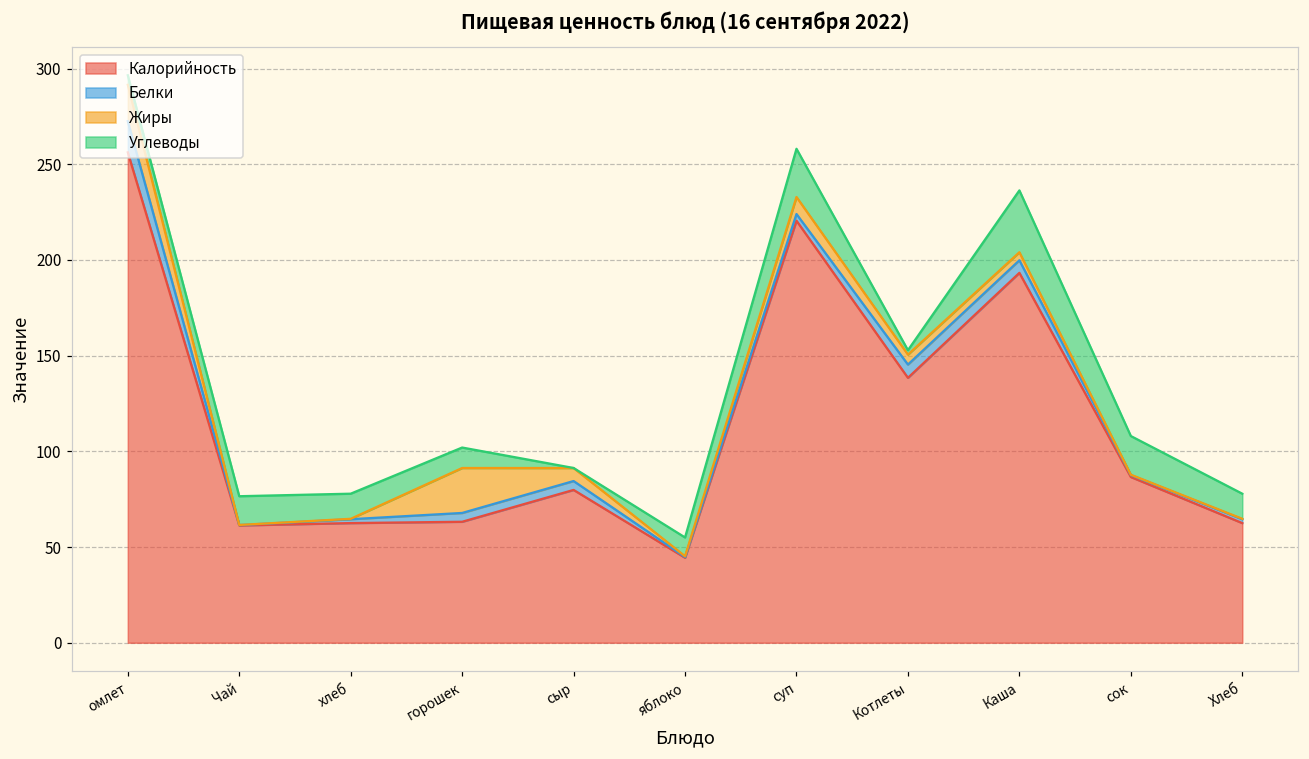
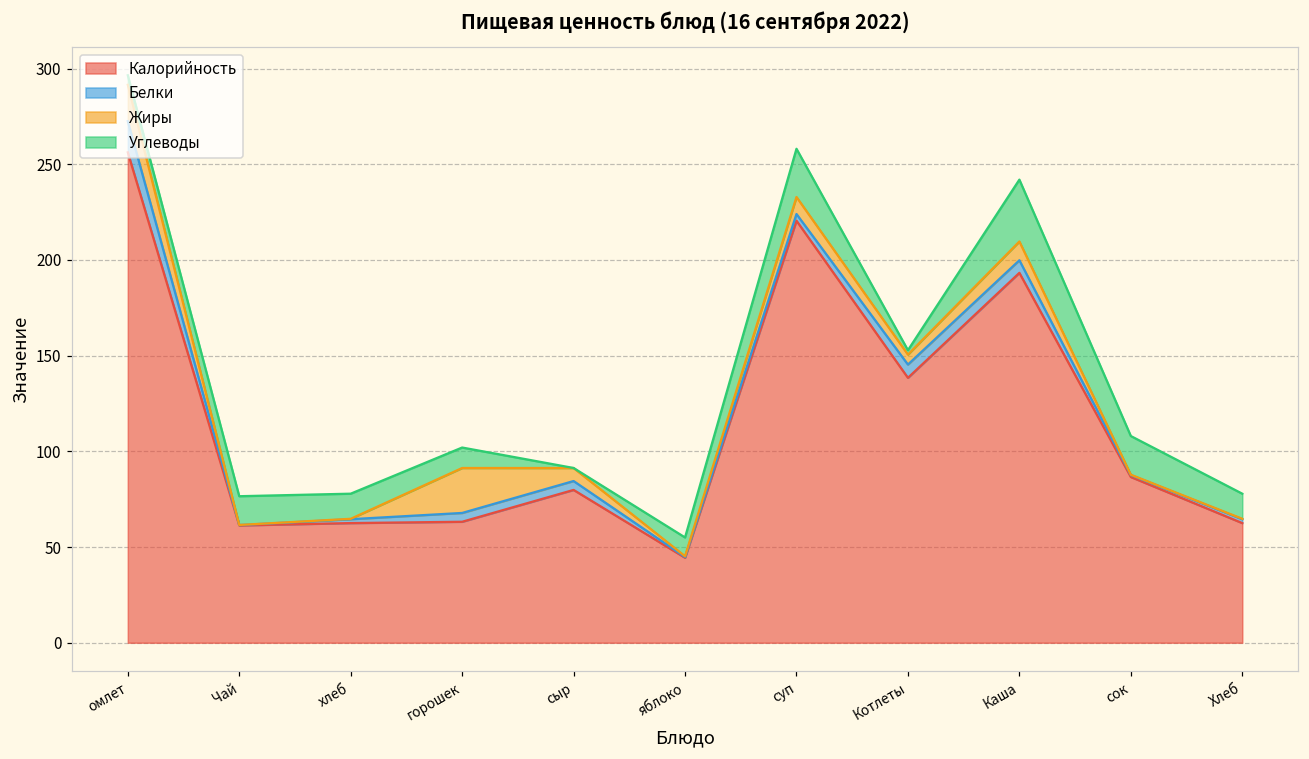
Жиры, Каша: 4 -> 10
